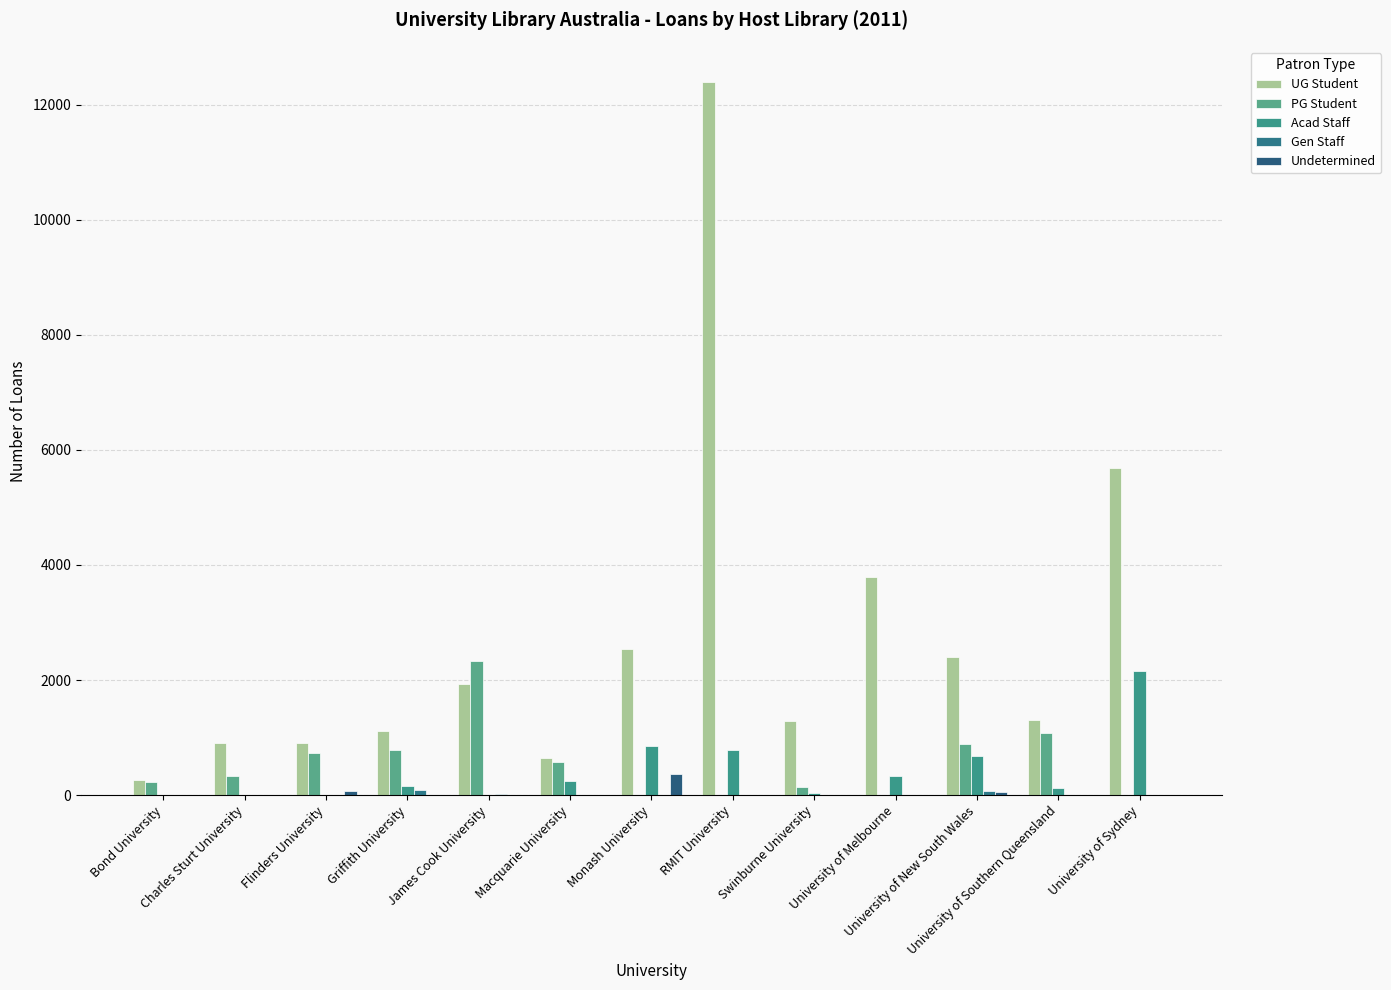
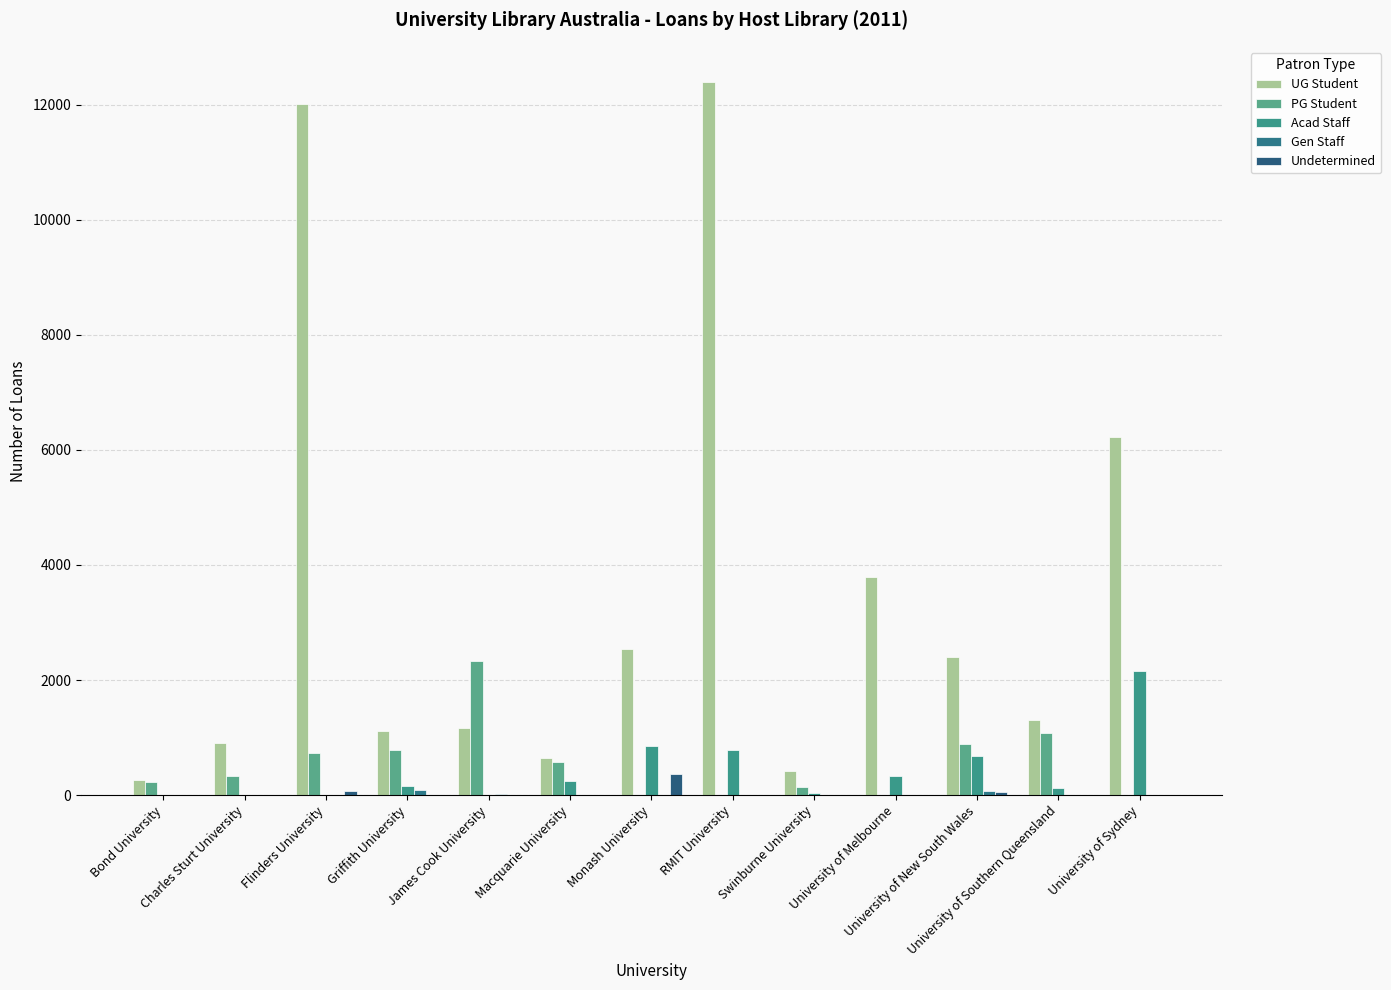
UG Student, Flinders University: 900 -> 12000
UG Student, James Cook University: 1900 -> 1200
UG Student, Swinburne University: 1300 -> 400
UG Student, University of Sydney: 5700 -> 6200
